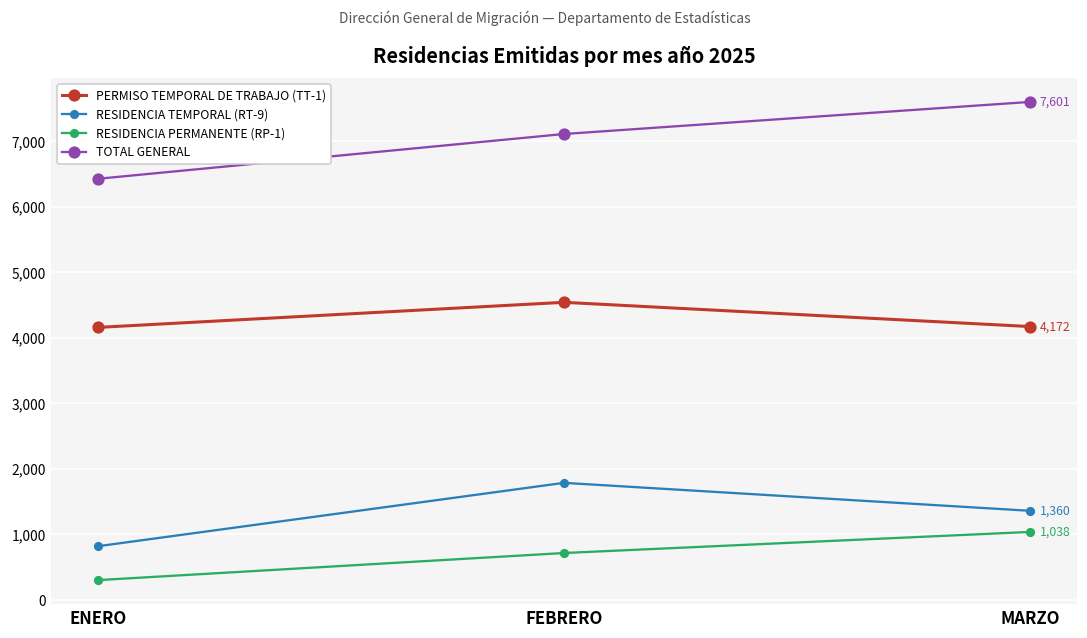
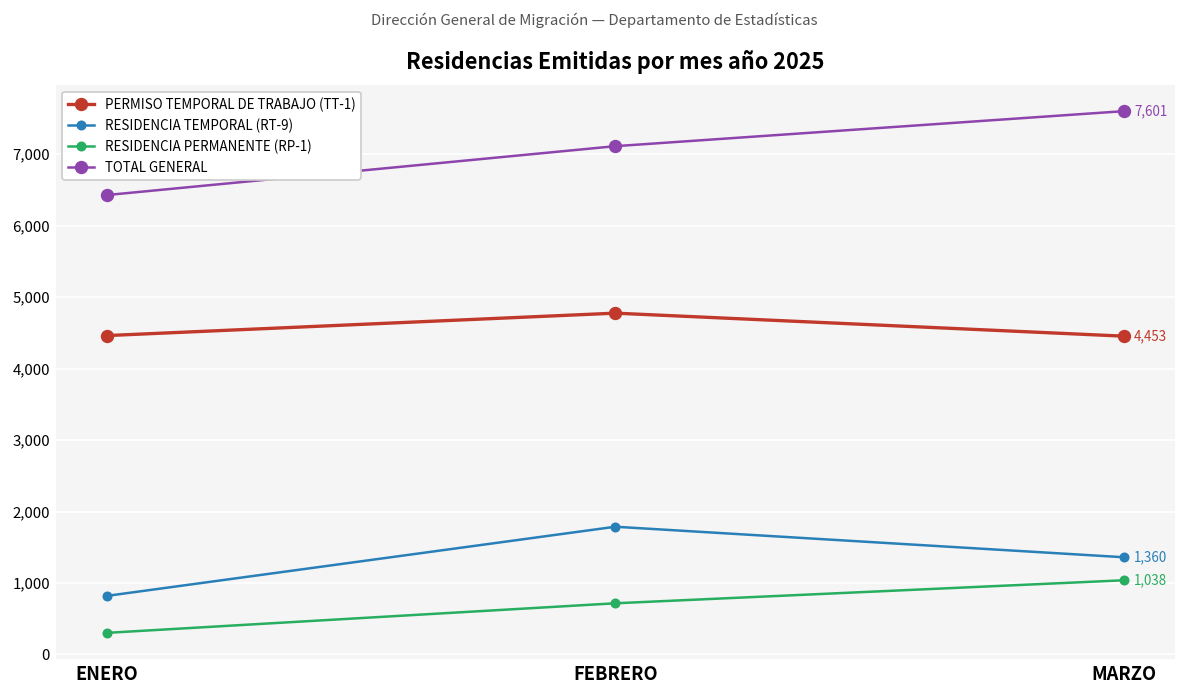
PERMISO TEMPORAL DE TRABAJO (TT-1), ENERO: 4,200 -> 4,500
PERMISO TEMPORAL DE TRABAJO (TT-1), FEBRERO: 4,500 -> 4,800
PERMISO TEMPORAL DE TRABAJO (TT-1), MARZO: 4,172 -> 4,453
